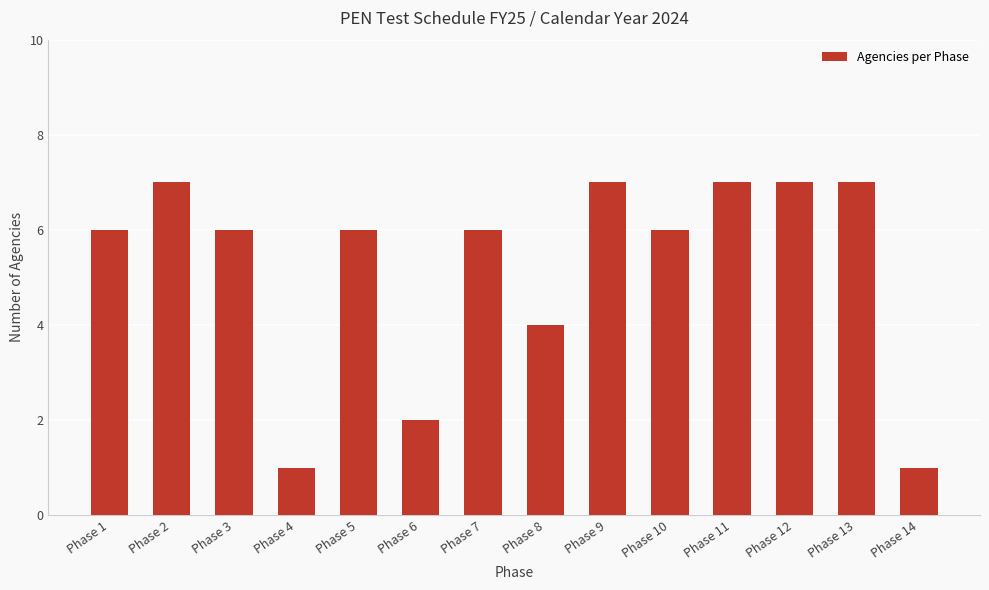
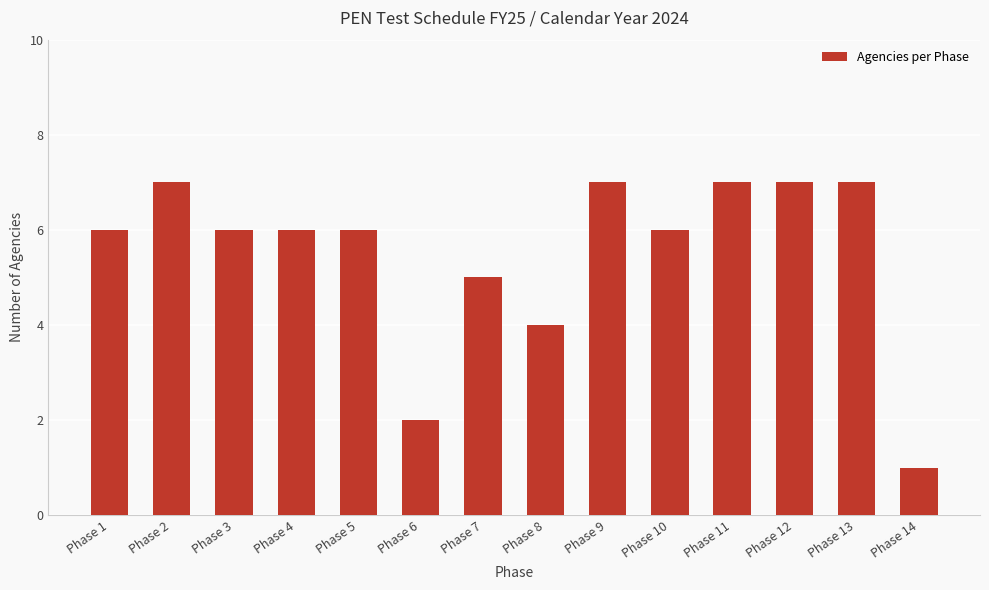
Phase 4: 1 -> 6
Phase 7: 6 -> 5
